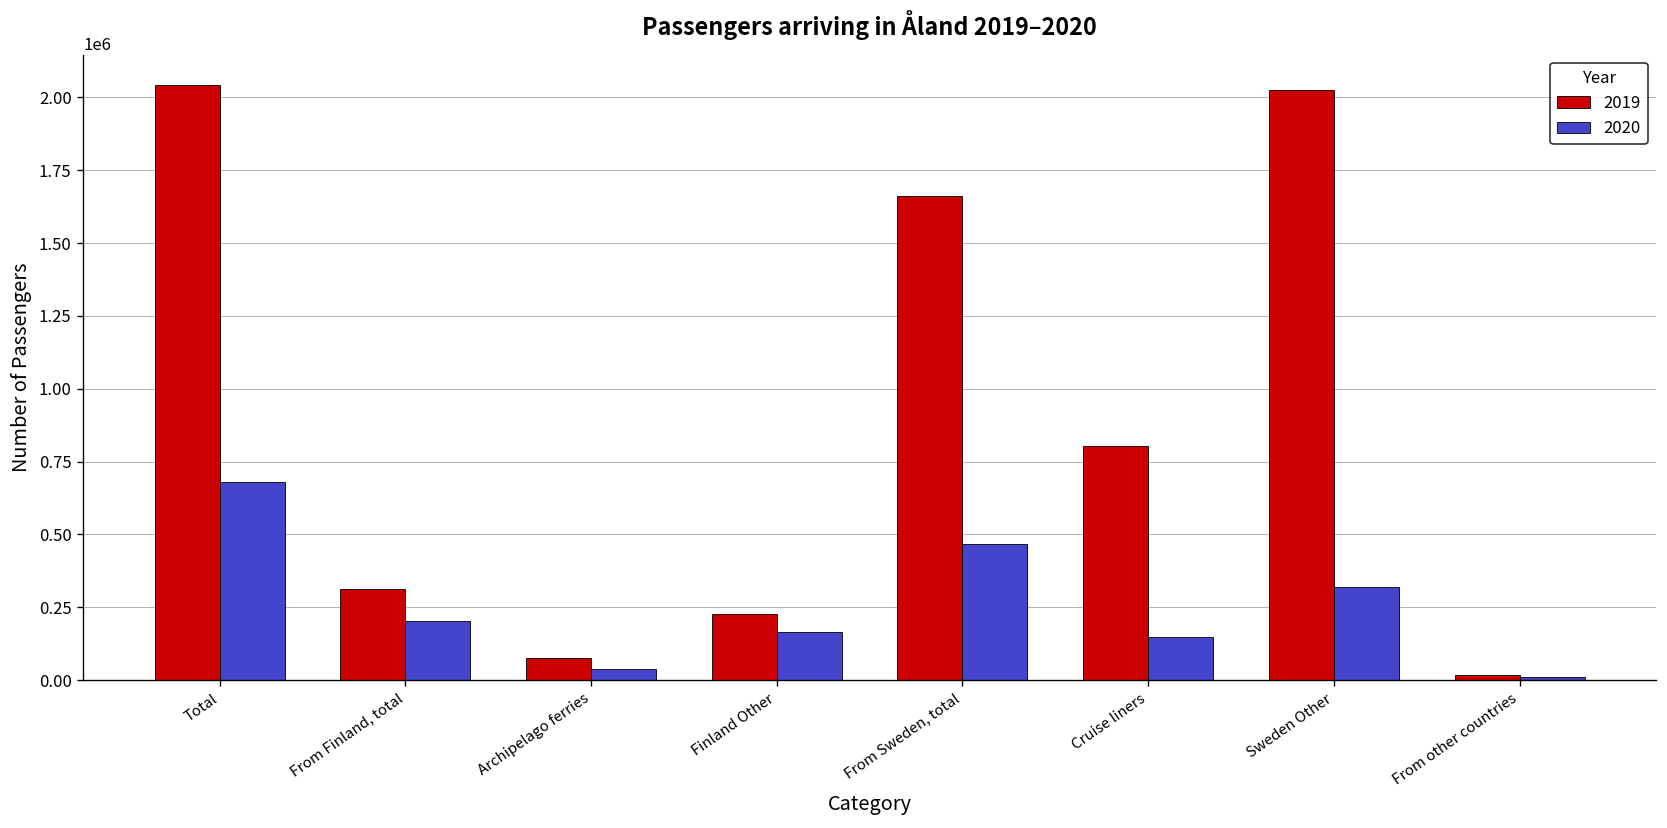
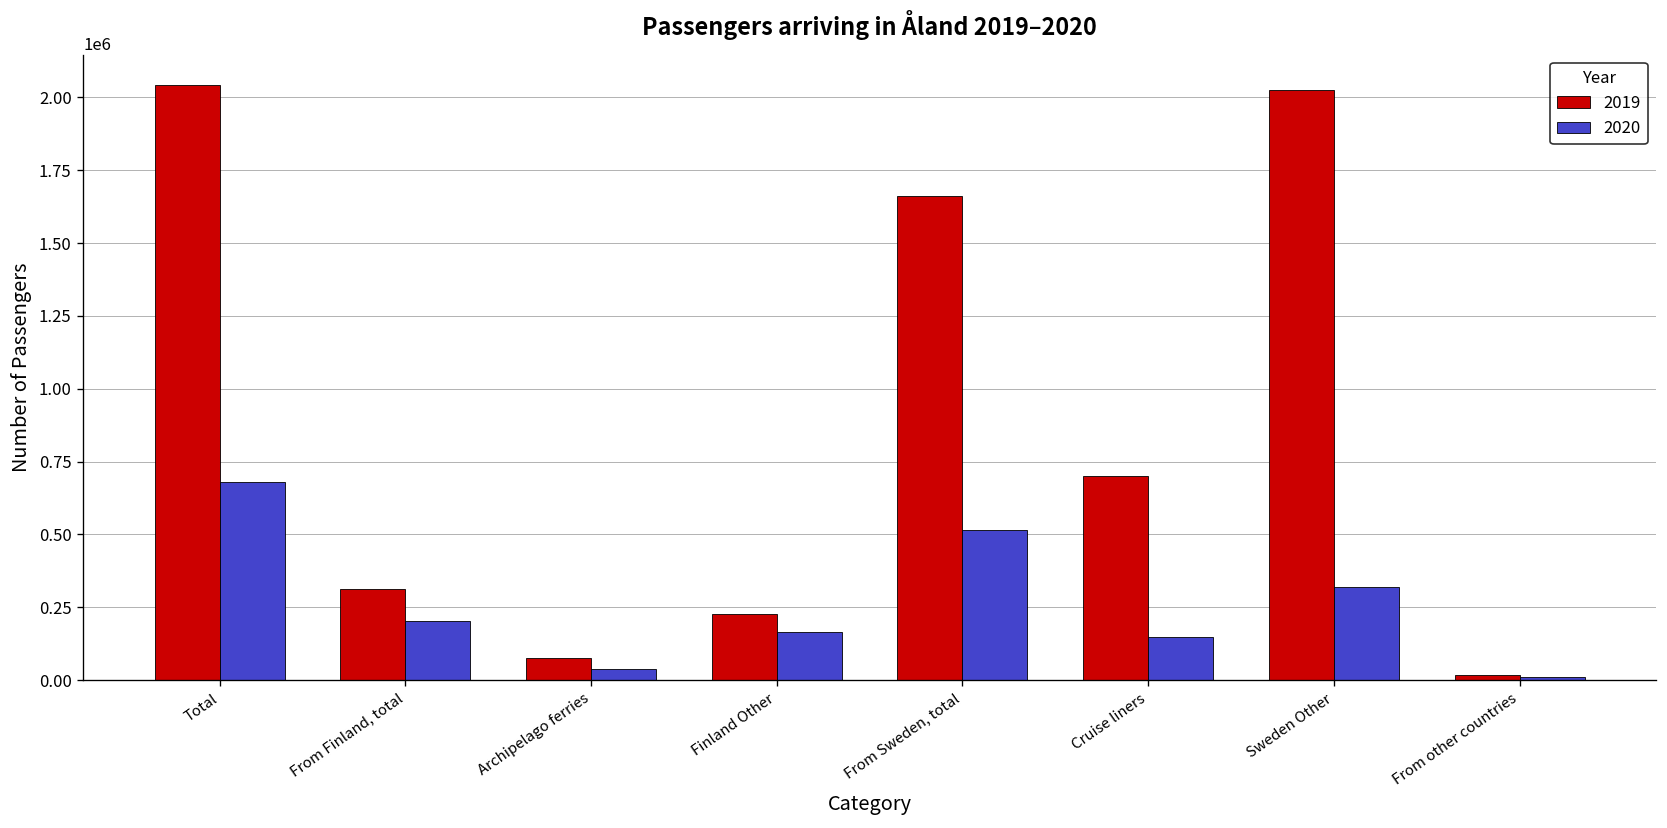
2020, From Sweden, total: 470000 -> 510000
2019, Cruise liners: 800000 -> 700000
